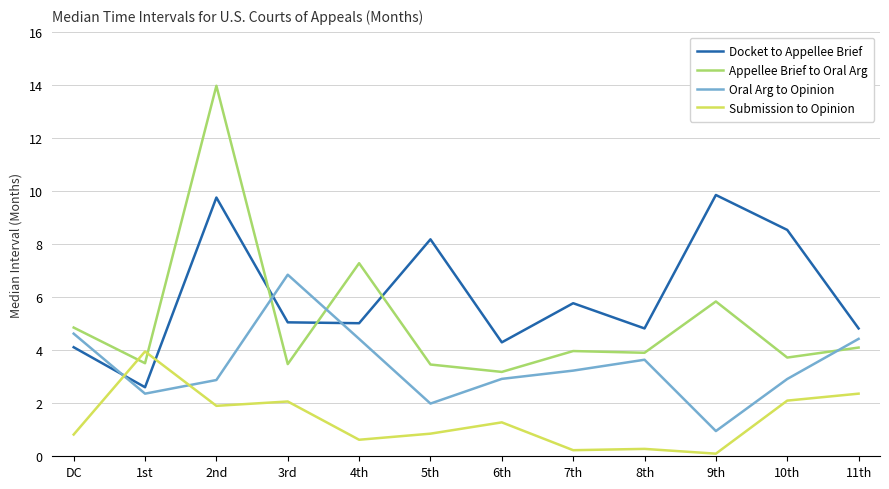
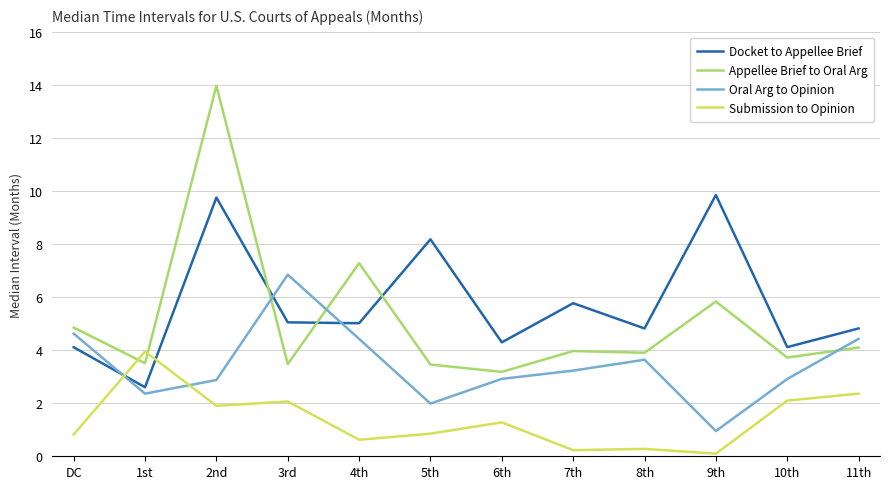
Docket to Appellee Brief, 10th: 8.5 -> 4.1
